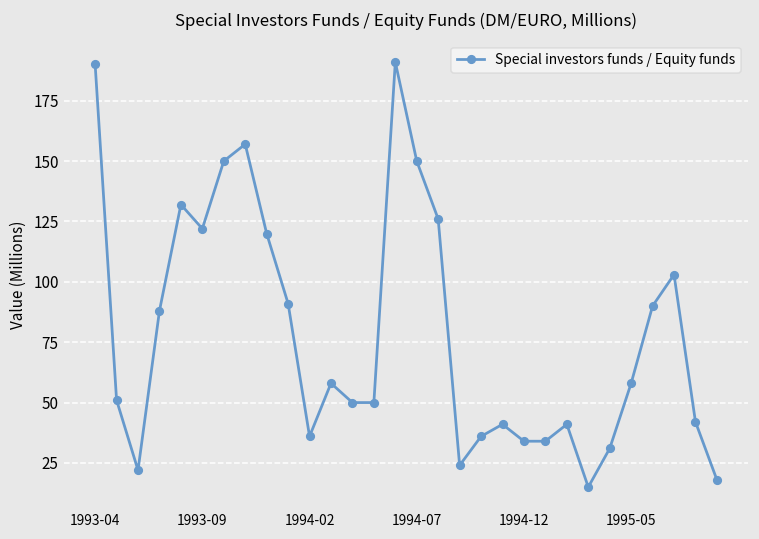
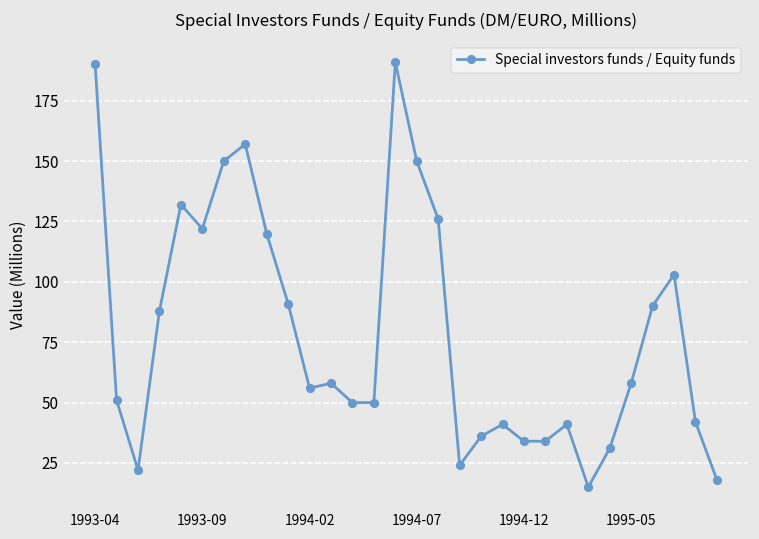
1994-02: 36 -> 56
